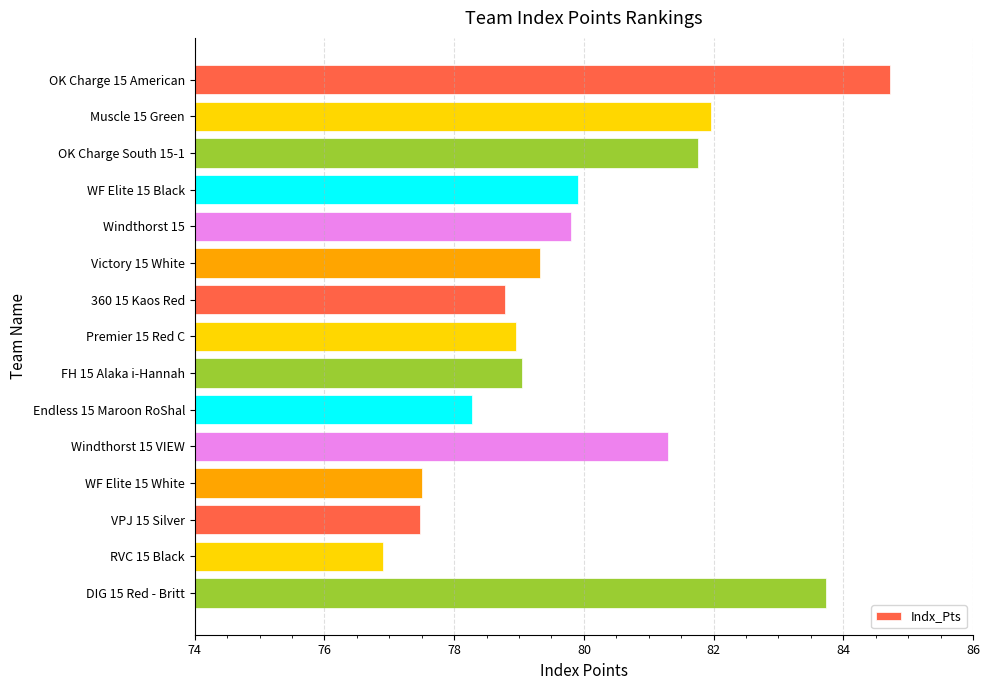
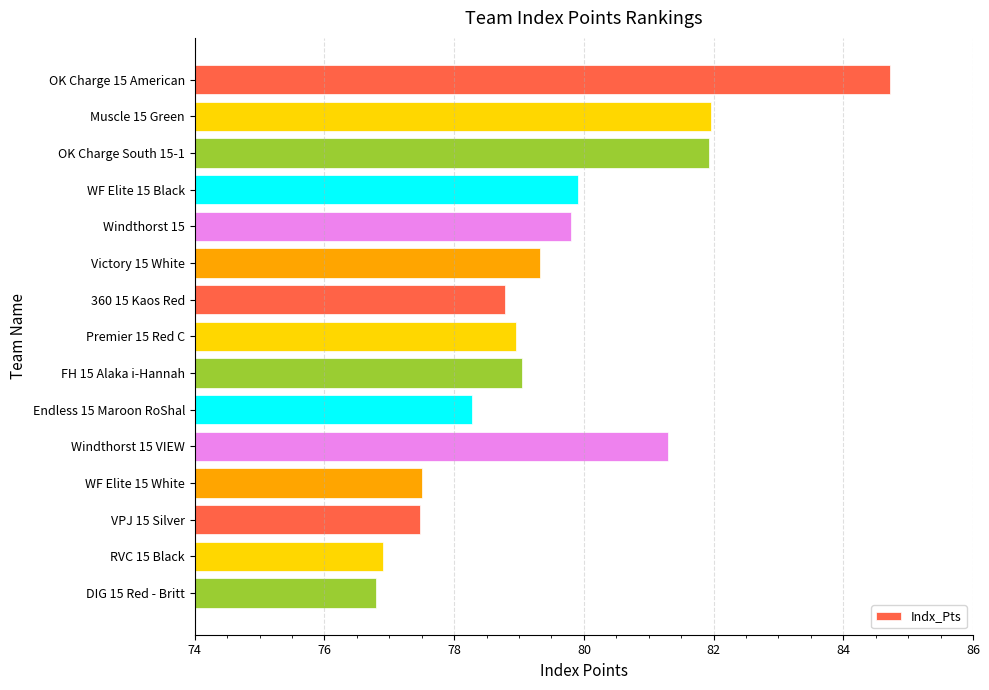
OK Charge South 15-1: 81.8 -> 81.9
DIG 15 Red - Britt: 83.7 -> 76.8
